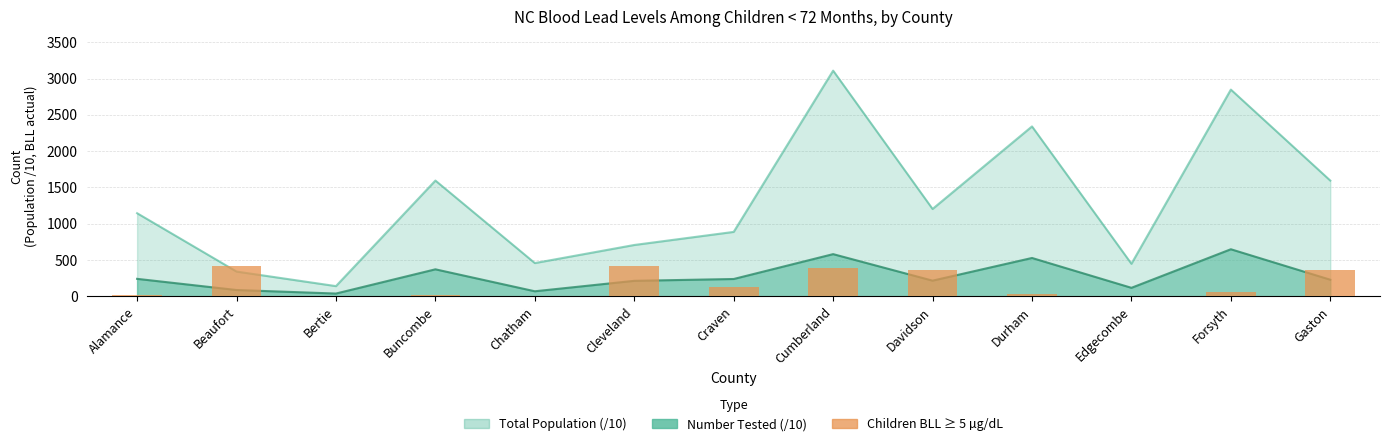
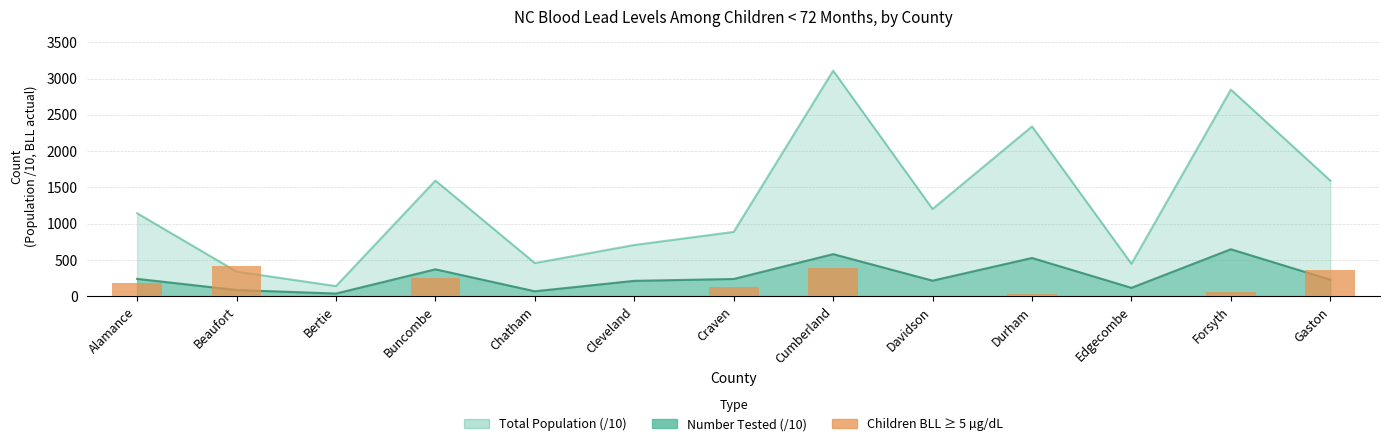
Children BLL ≥ 5 µg/dL, Alamance: 0 -> 200
Children BLL ≥ 5 µg/dL, Buncombe: 0 -> 300
Children BLL ≥ 5 µg/dL, Cleveland: 400 -> 0
Children BLL ≥ 5 µg/dL, Davidson: 400 -> 0
